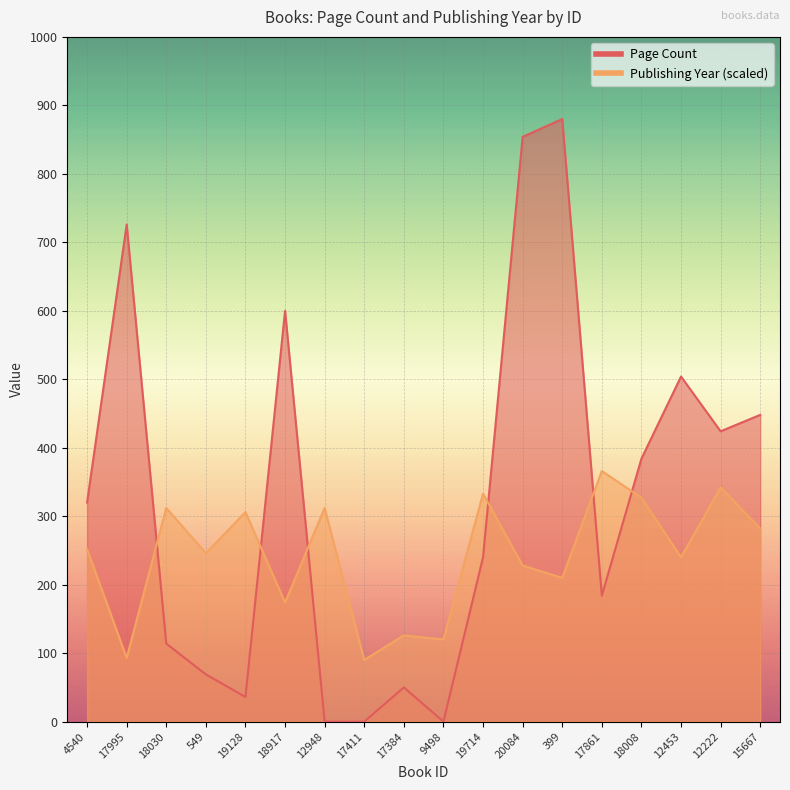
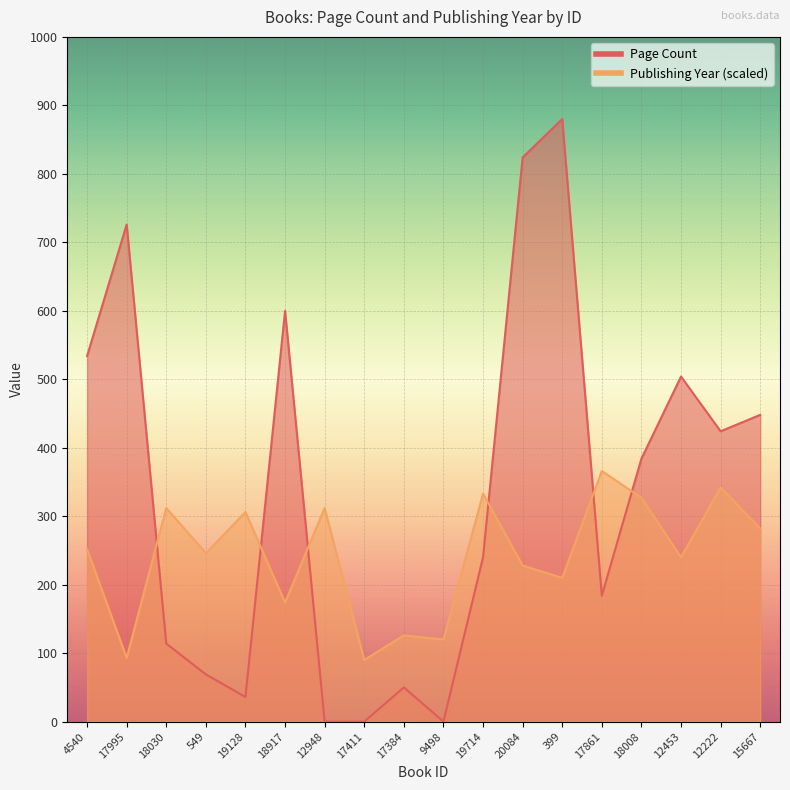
Page Count, 4540: 320 -> 530
Page Count, 20084: 850 -> 820
